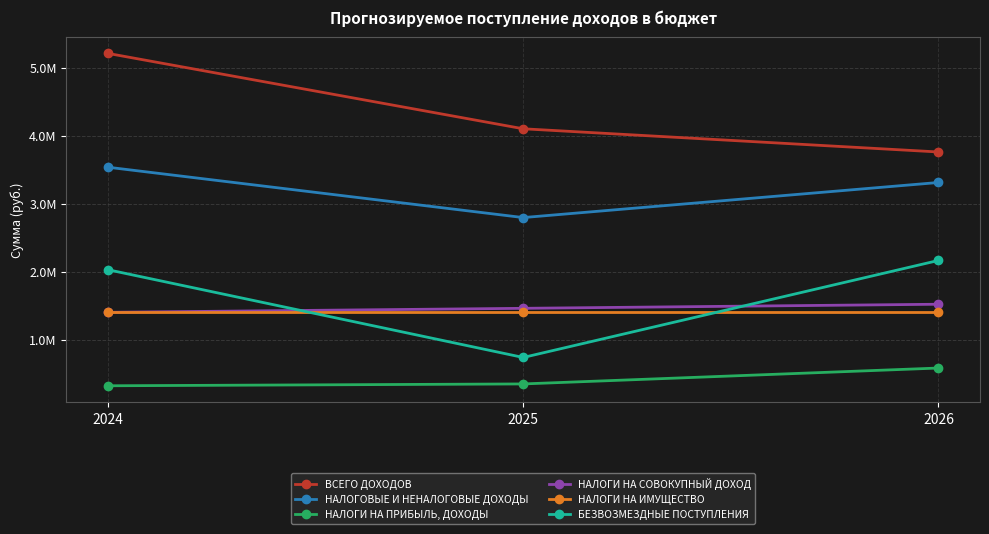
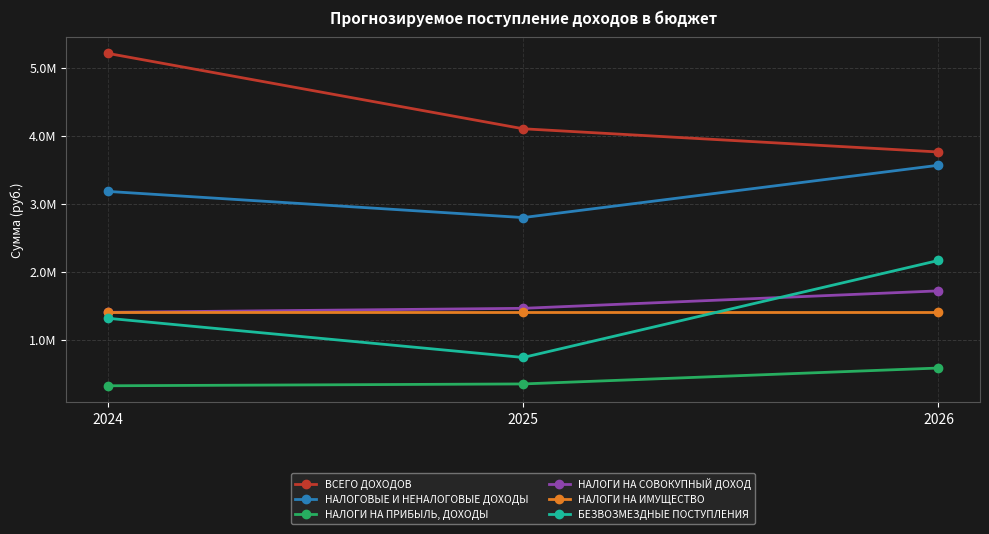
НАЛОГОВЫЕ И НЕНАЛОГОВЫЕ ДОХОДЫ, 2024: 3500000 -> 3200000
БЕЗВОЗМЕЗДНЫЕ ПОСТУПЛЕНИЯ, 2024: 2000000 -> 1300000
НАЛОГОВЫЕ И НЕНАЛОГОВЫЕ ДОХОДЫ, 2026: 3300000 -> 3600000
НАЛОГИ НА СОВОКУПНЫЙ ДОХОД, 2026: 1500000 -> 1700000
